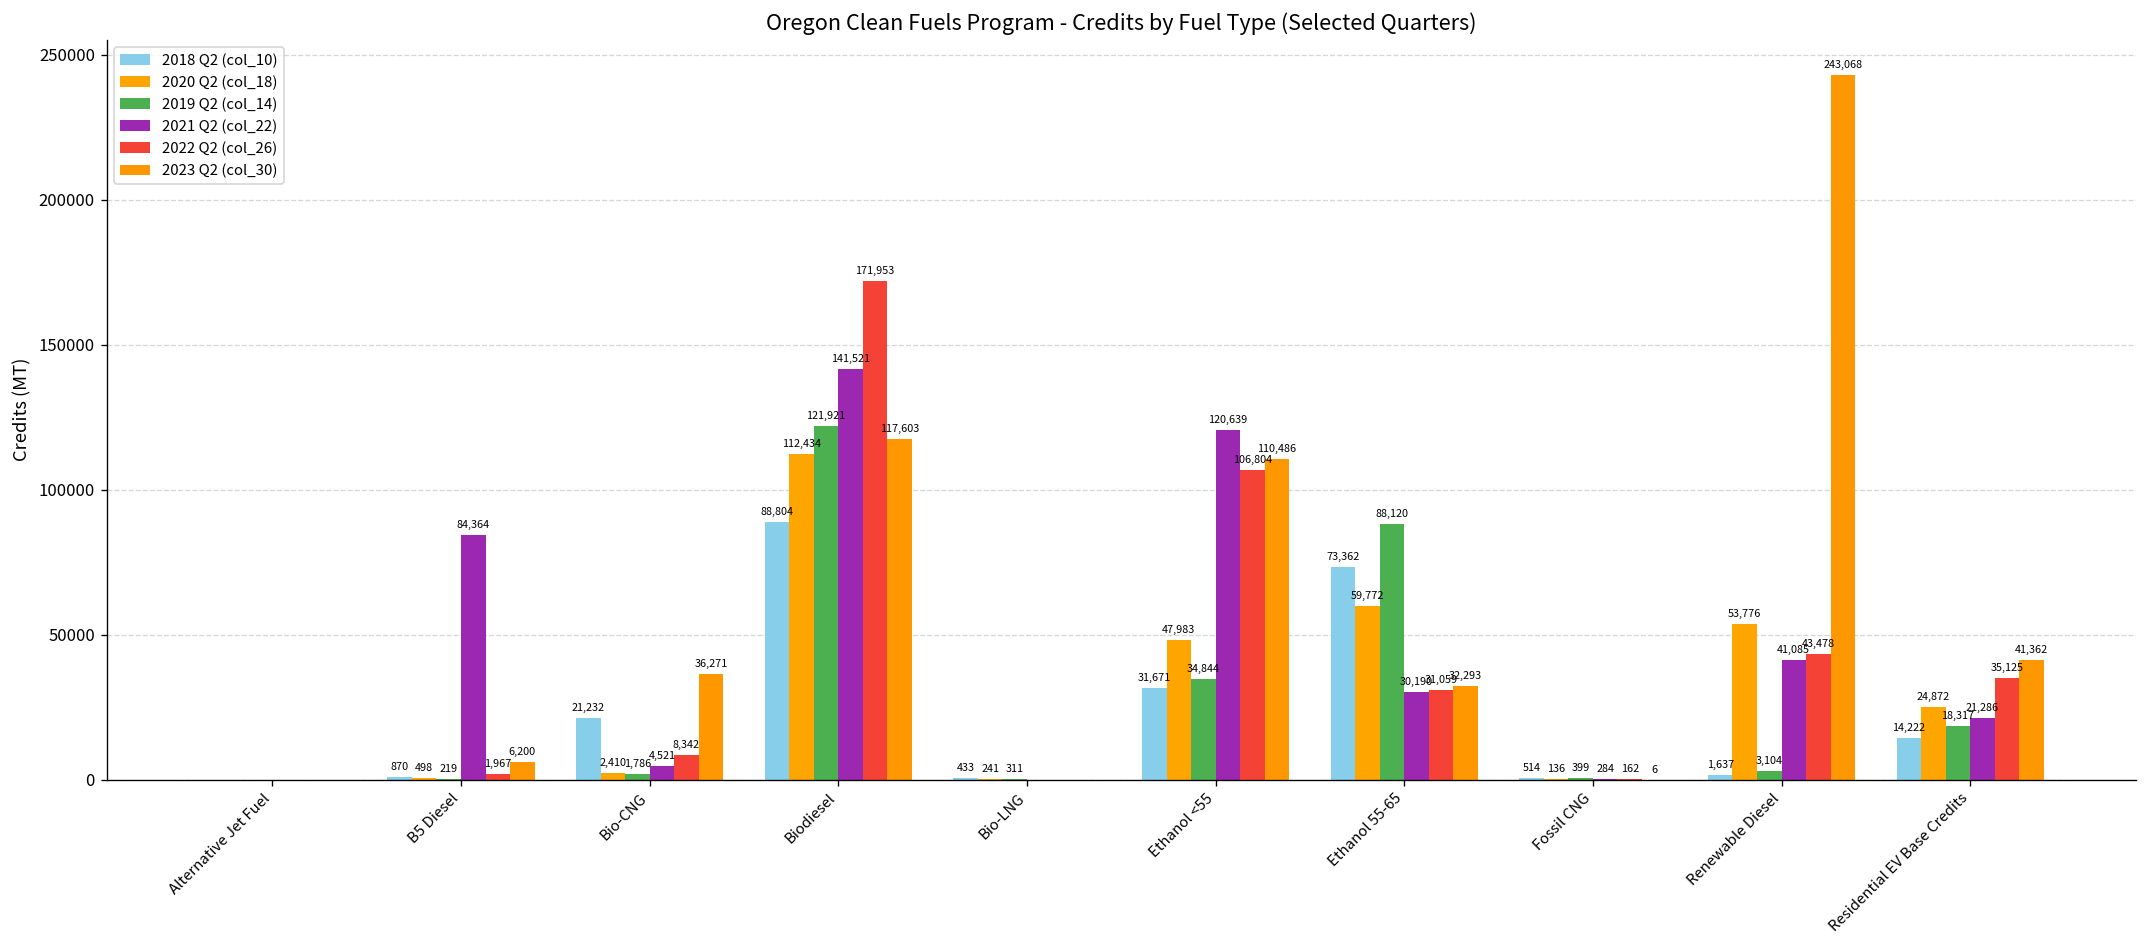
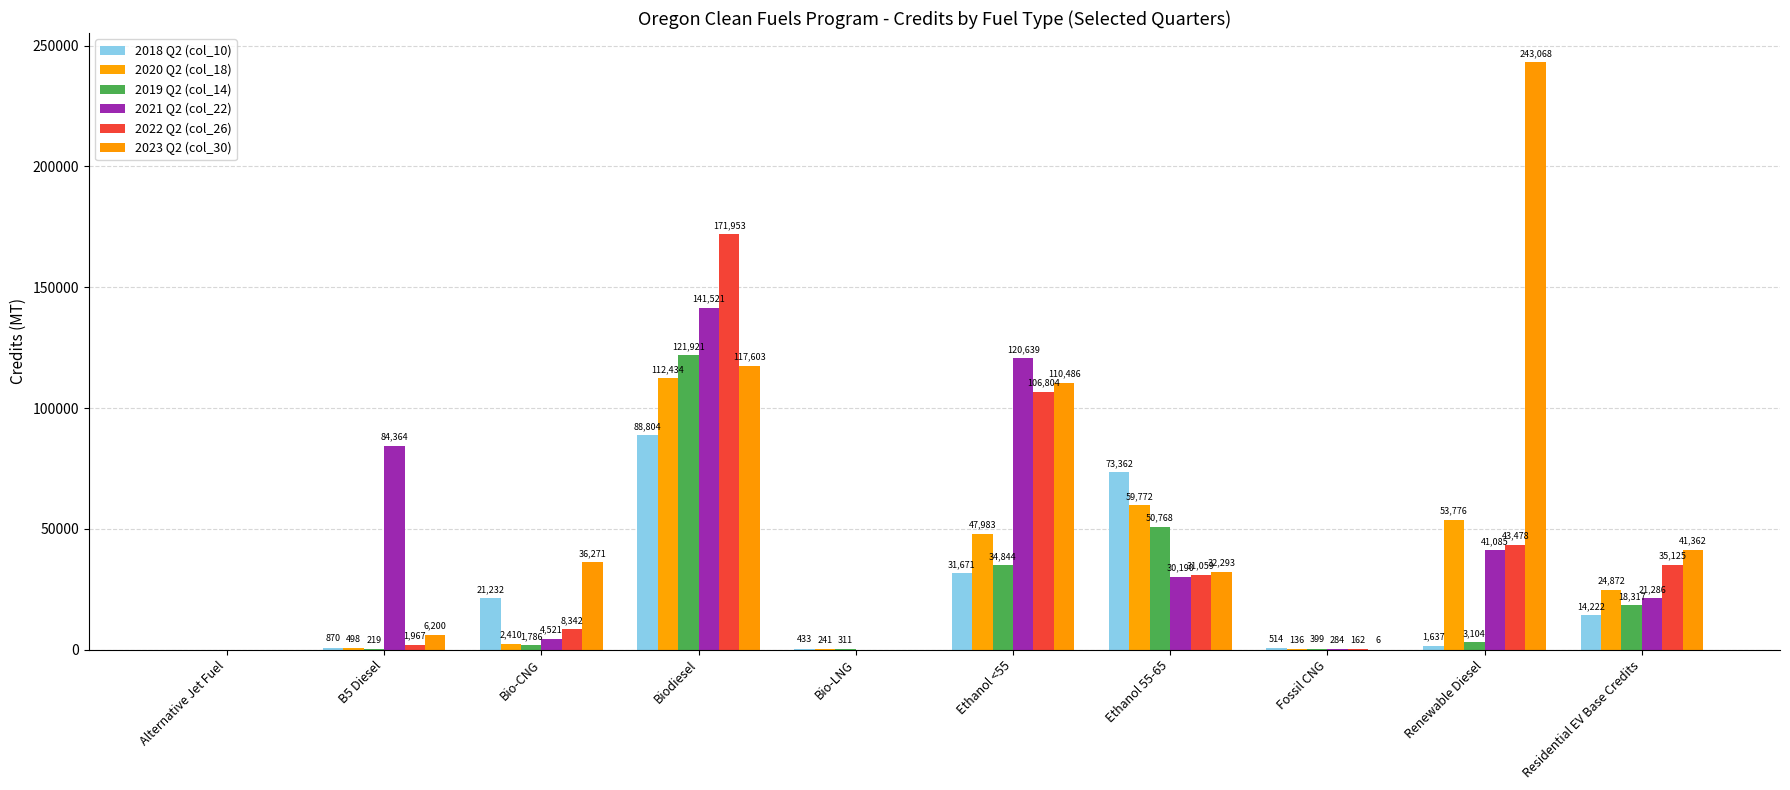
2019 Q2 (col_14), Ethanol 55-65: 88,120 -> 50,768
